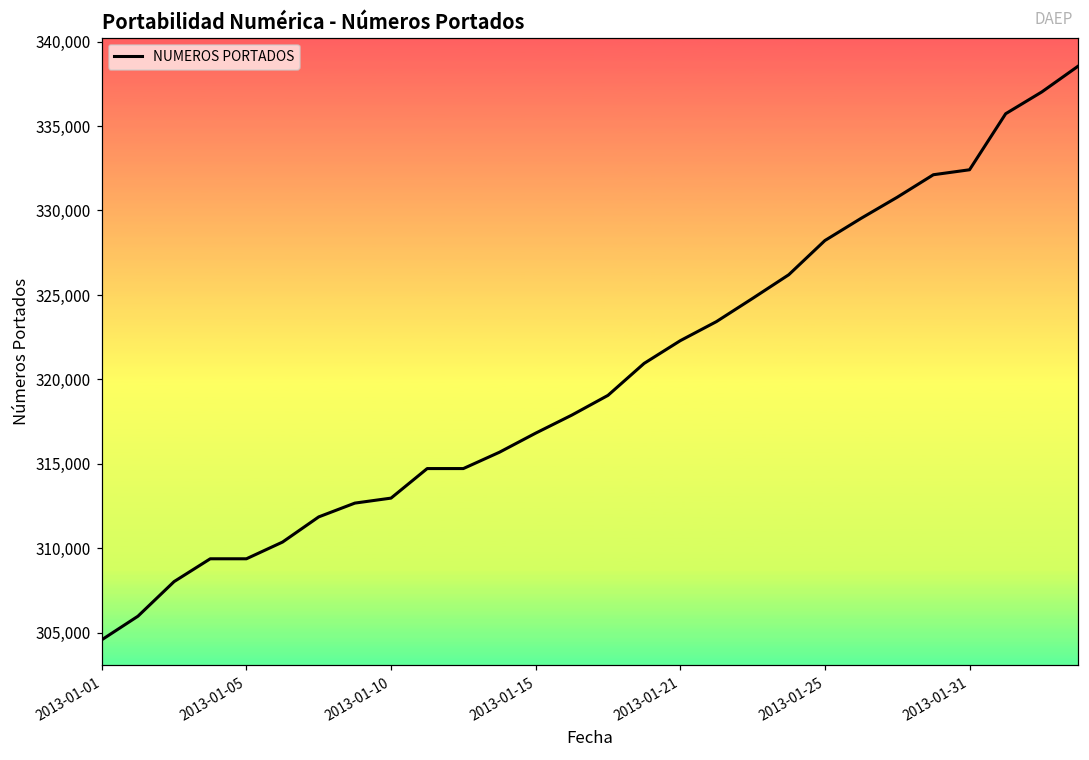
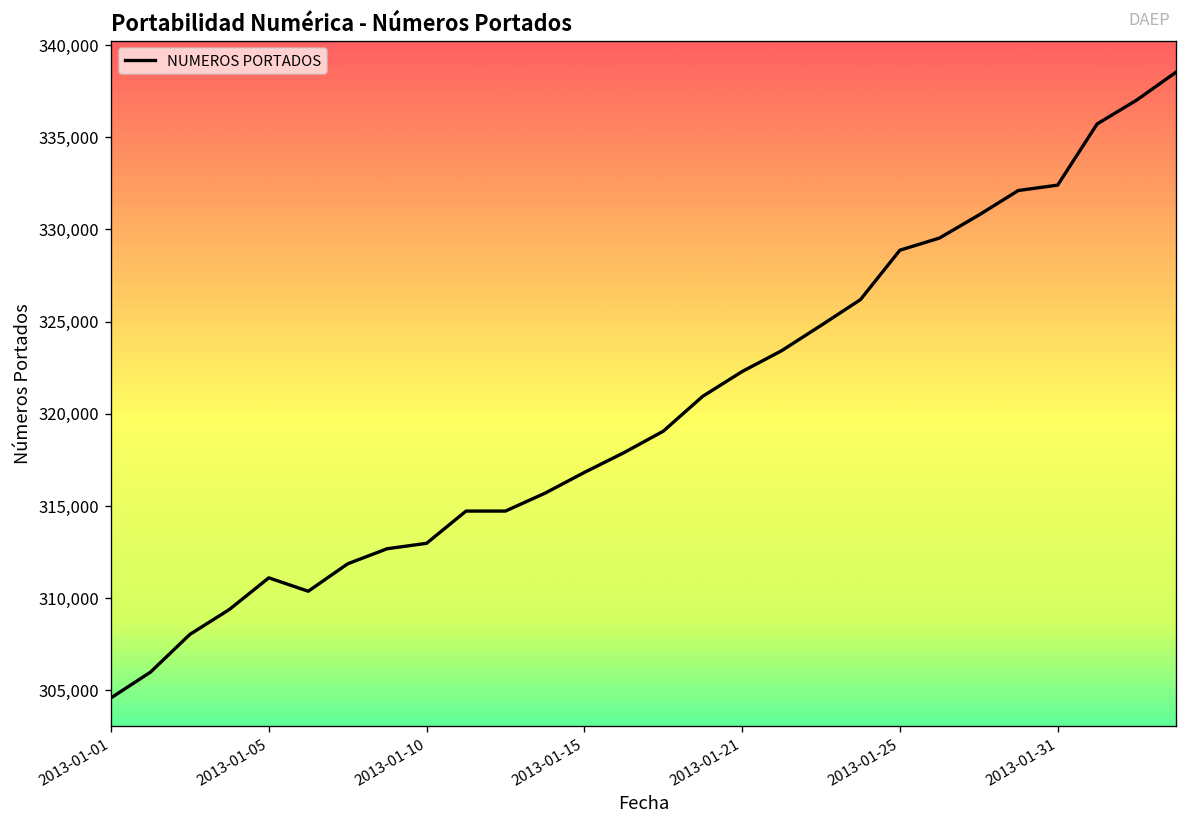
2013-01-05: 309,400 -> 311,100
2013-01-25: 328,200 -> 328,900
